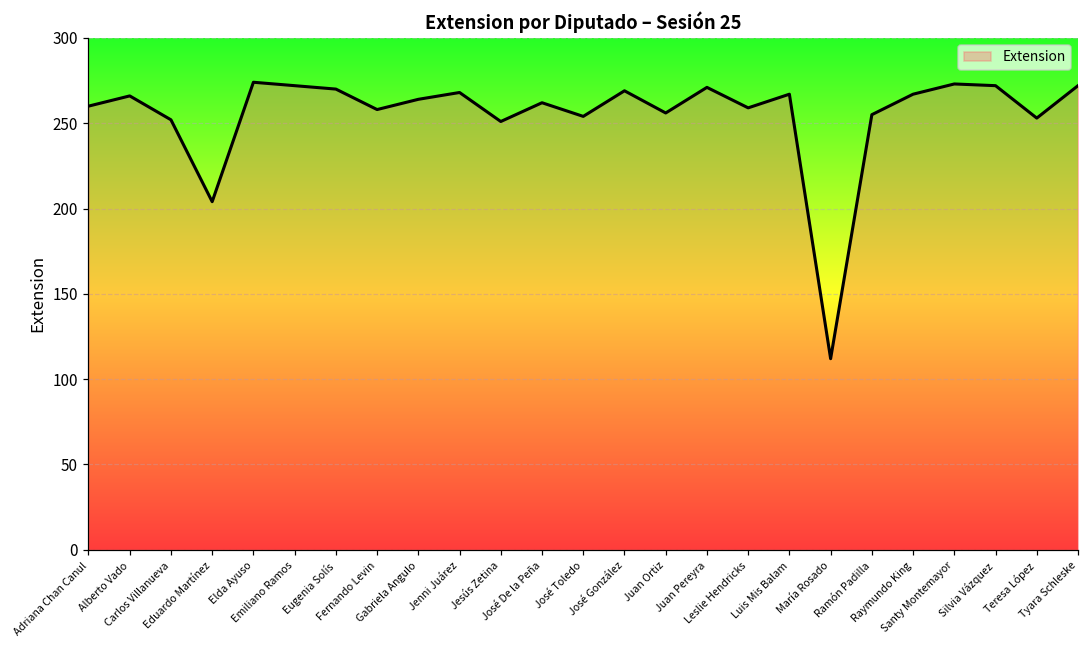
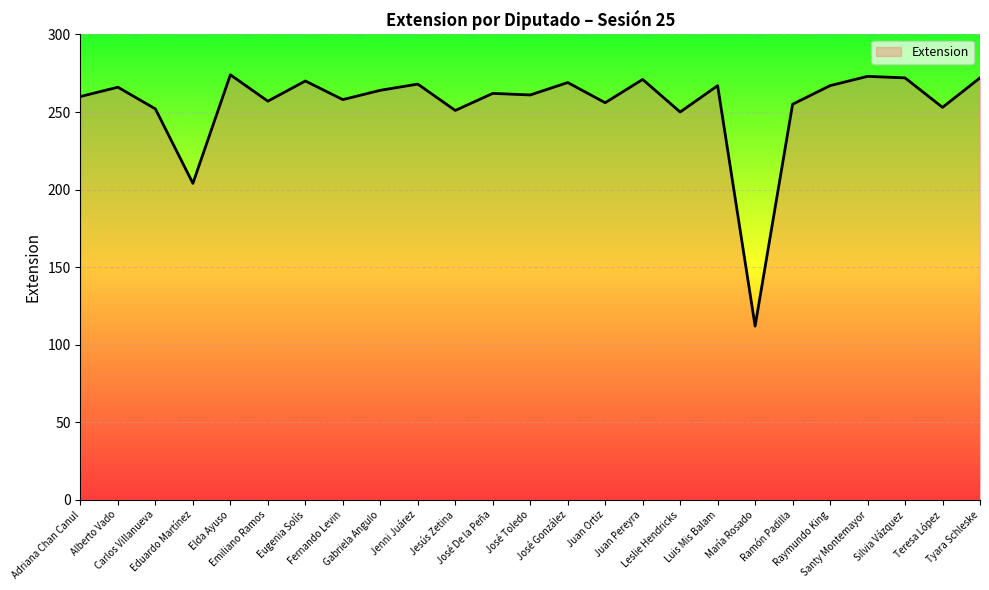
Emiliano Ramos: 272 -> 257
José Toledo: 254 -> 261
Leslie Hendricks: 259 -> 250
